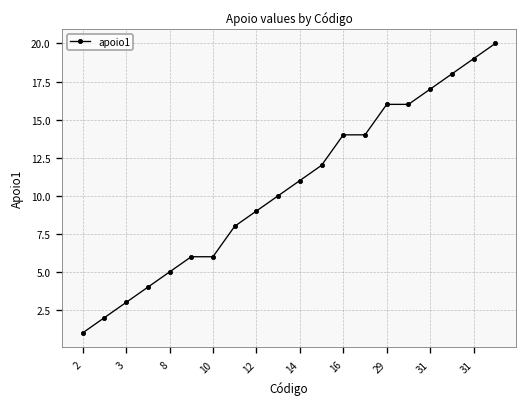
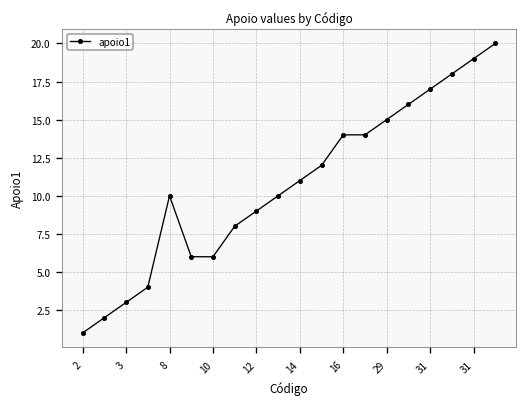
8: 5 -> 10
29: 16 -> 15
